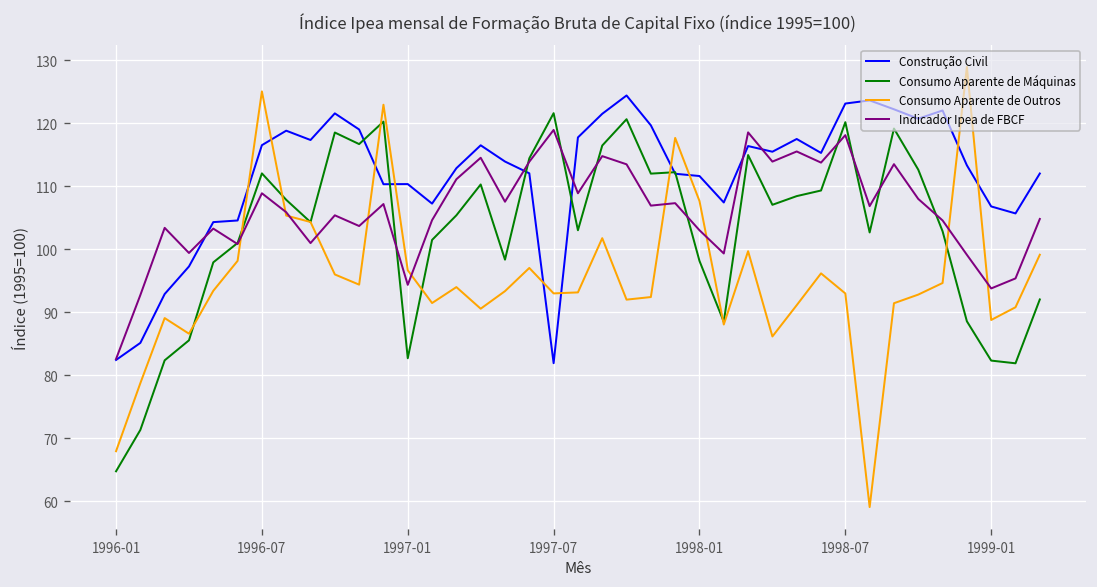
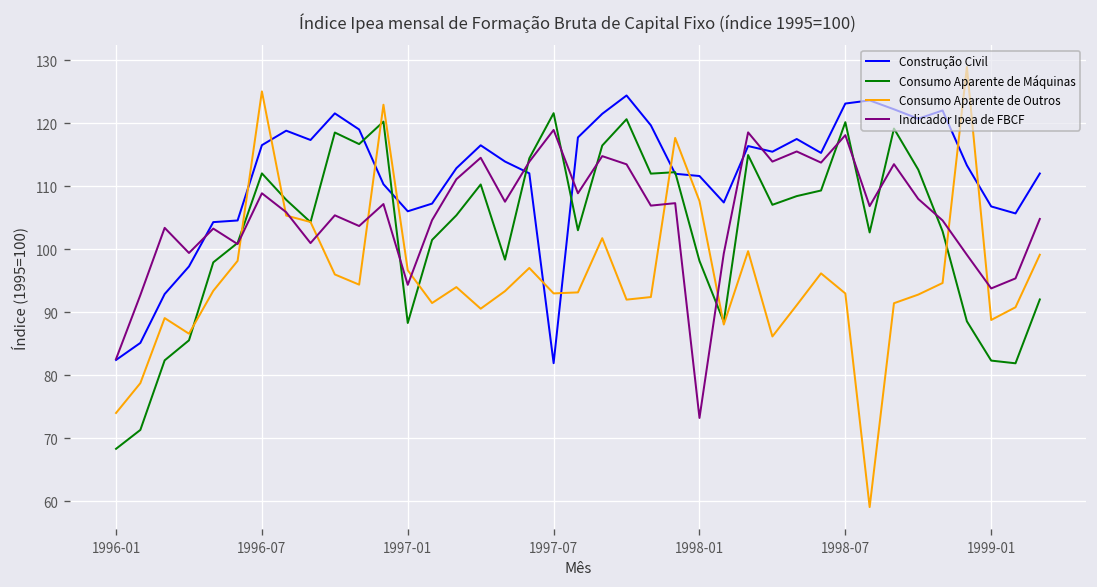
Consumo Aparente de Máquinas, 1996-01: 65 -> 68
Consumo Aparente de Outros, 1996-01: 68 -> 74
Construção Civil, 1997-01: 110 -> 106
Consumo Aparente de Máquinas, 1997-01: 83 -> 88
Indicador Ipea de FBCF, 1998-01: 103 -> 73
